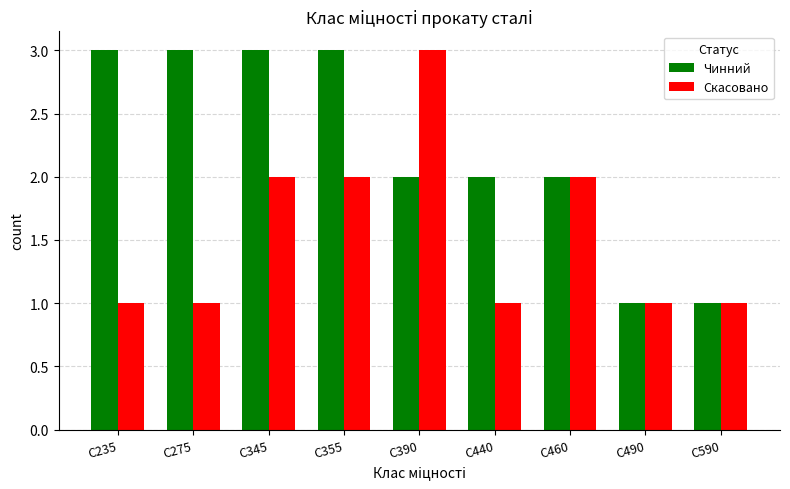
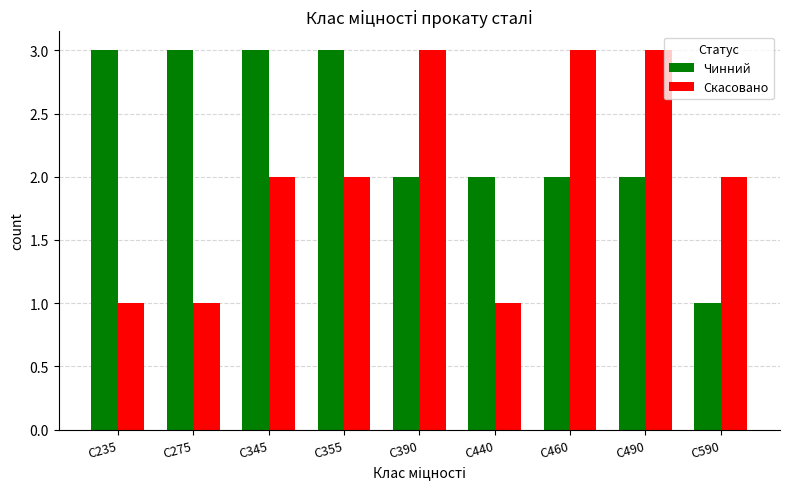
Скасовано, С460: 2 -> 3
Чинний, С490: 1 -> 2
Скасовано, С490: 1 -> 3
Скасовано, С590: 1 -> 2
